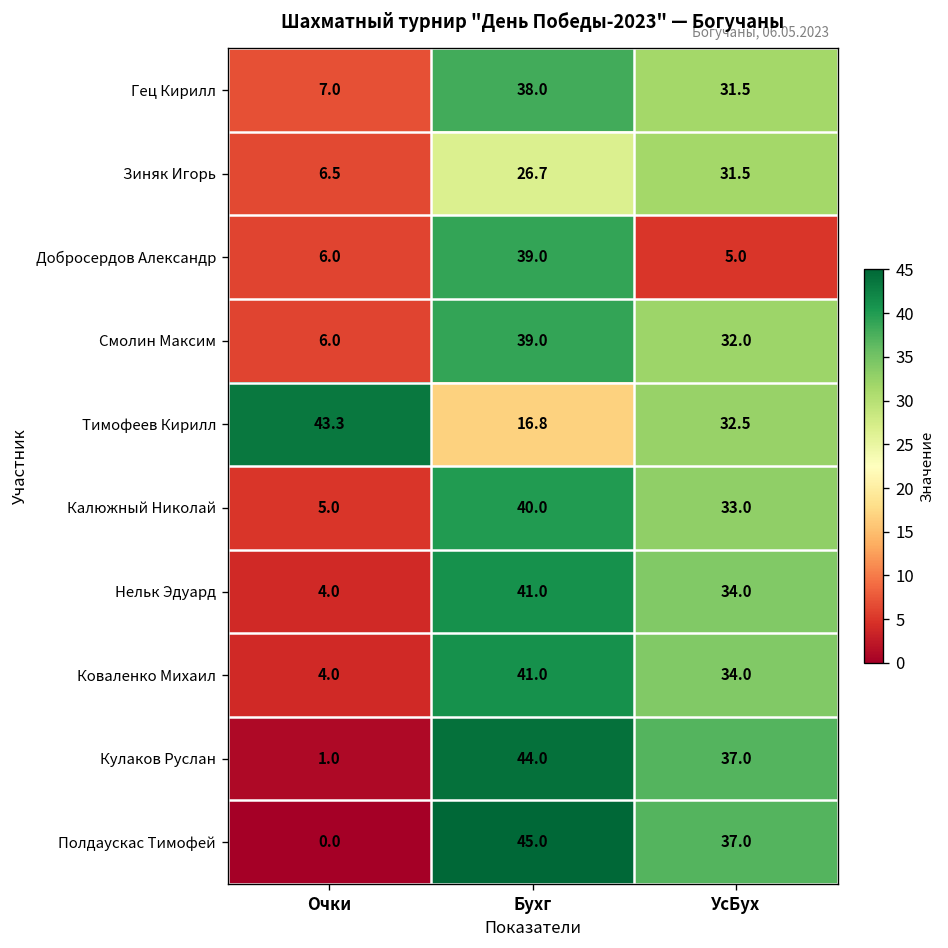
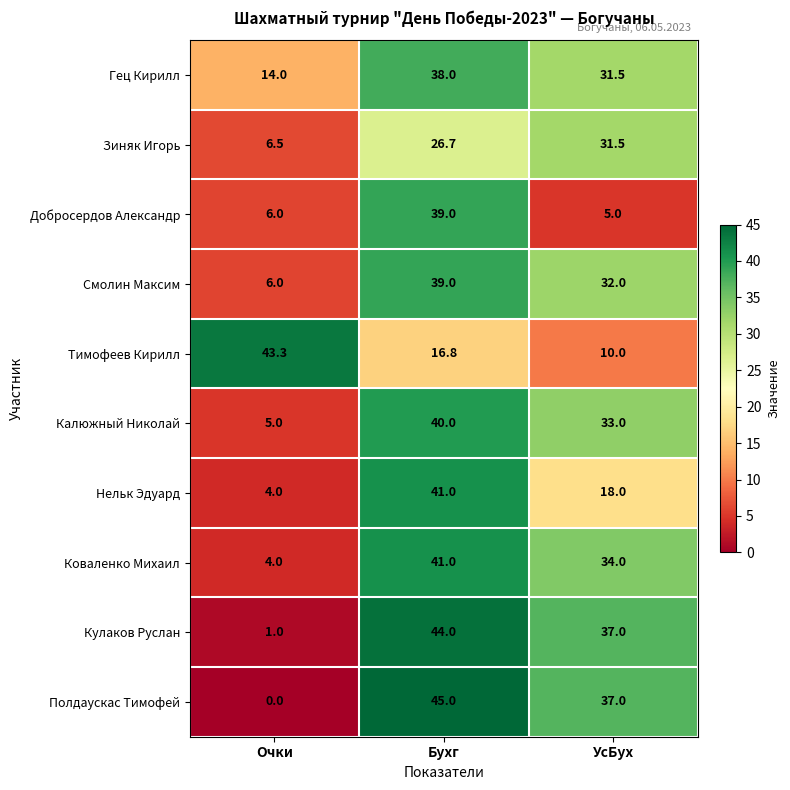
Гец Кирилл, Очки: 7.0 -> 14.0
Тимофеев Кирилл, УсБух: 32.5 -> 10.0
Нельк Эдуард, УсБух: 34.0 -> 18.0
